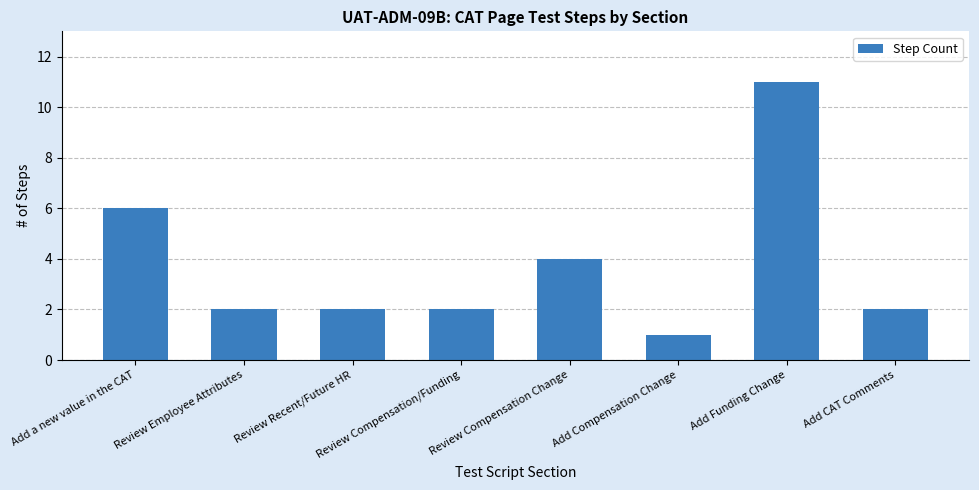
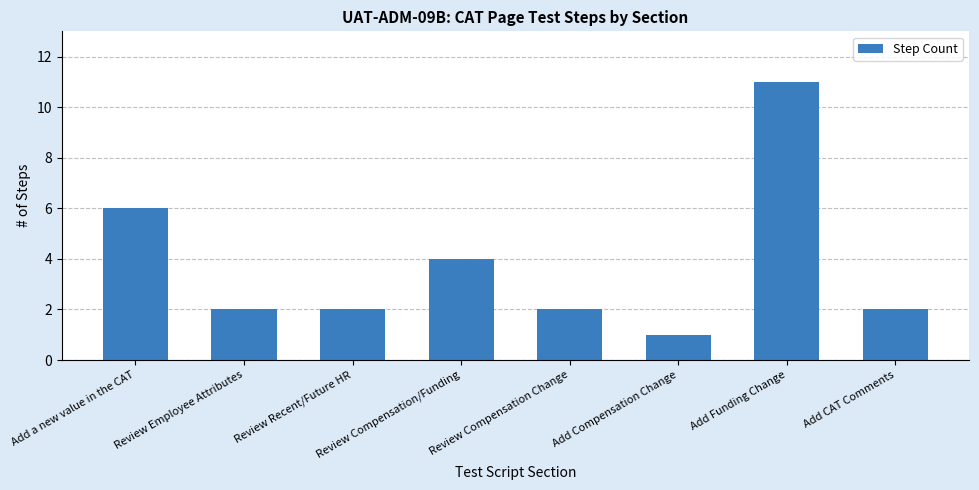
Review Compensation/Funding: 2 -> 4
Review Compensation Change: 4 -> 2
